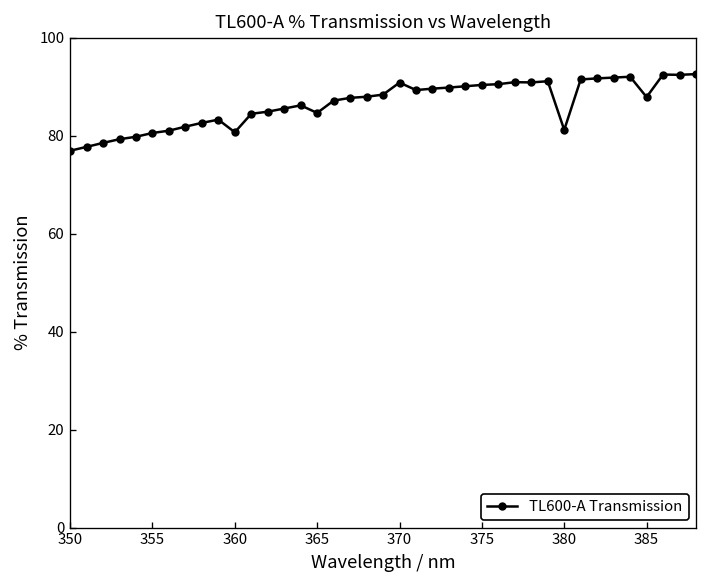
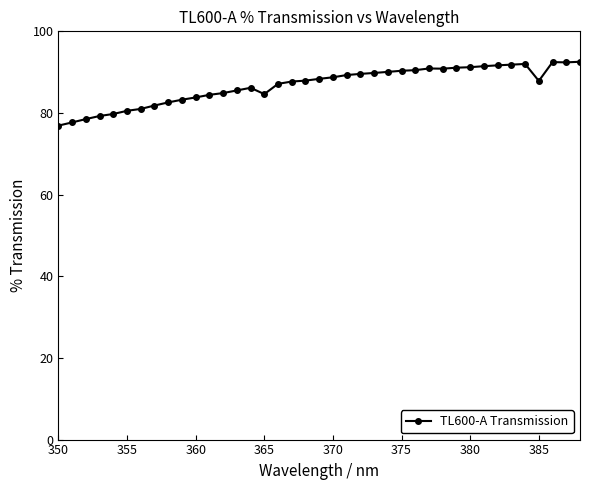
360: 81 -> 84
370: 91 -> 89
380: 81 -> 91
